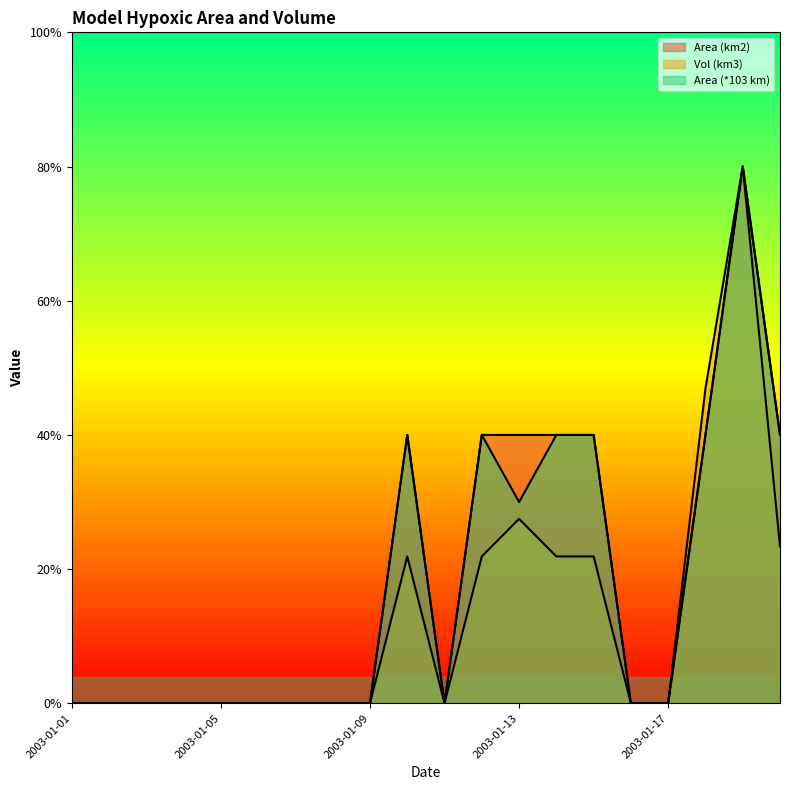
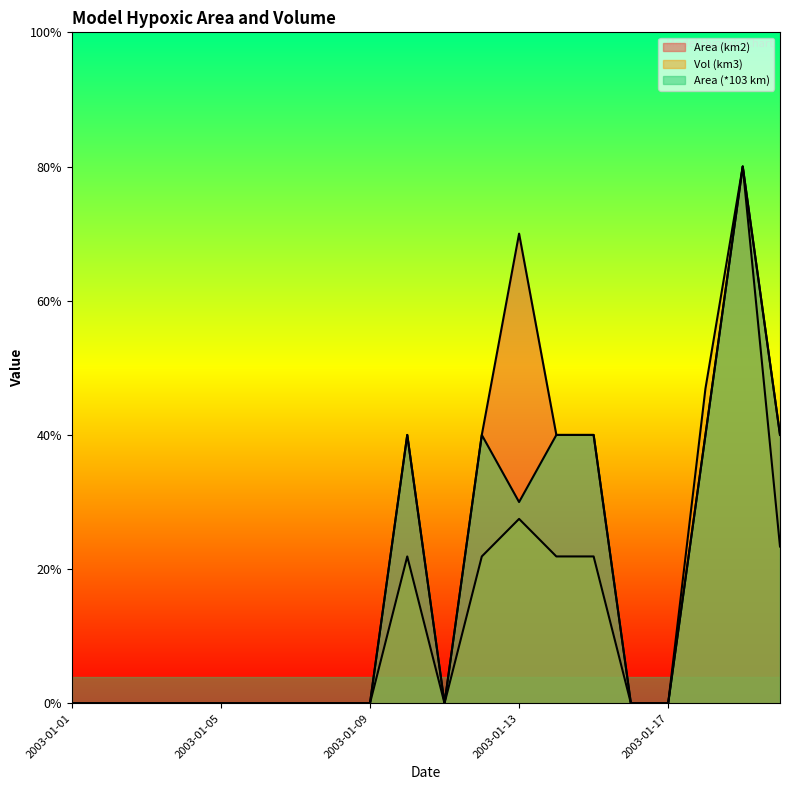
Area (km2), 2003-01-13: 40% -> 70%
